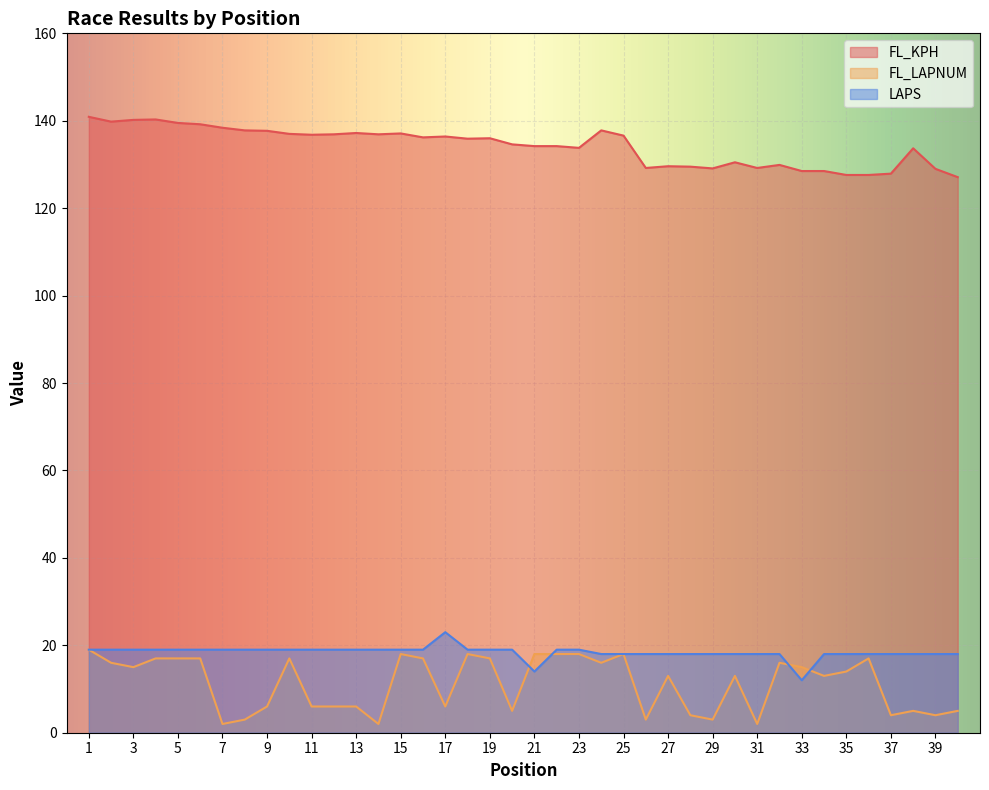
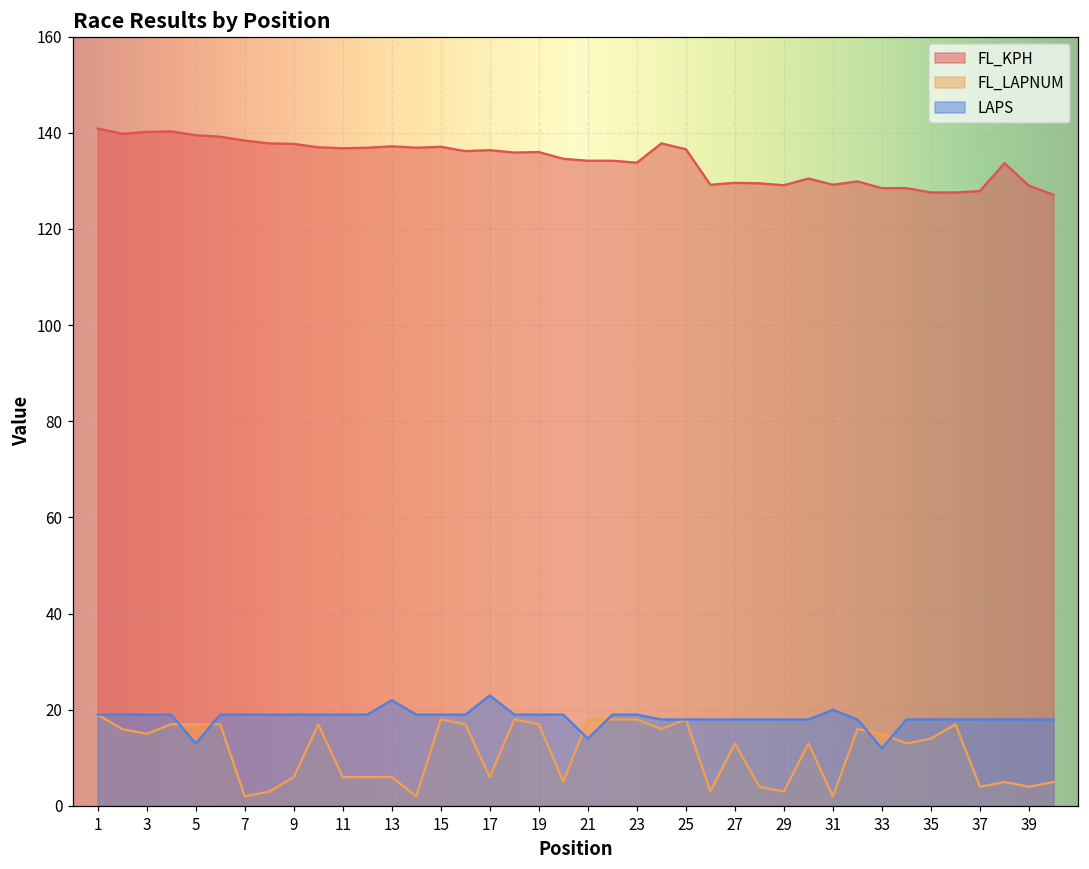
LAPS, 5: 19 -> 13
LAPS, 13: 19 -> 22
LAPS, 31: 18 -> 20
